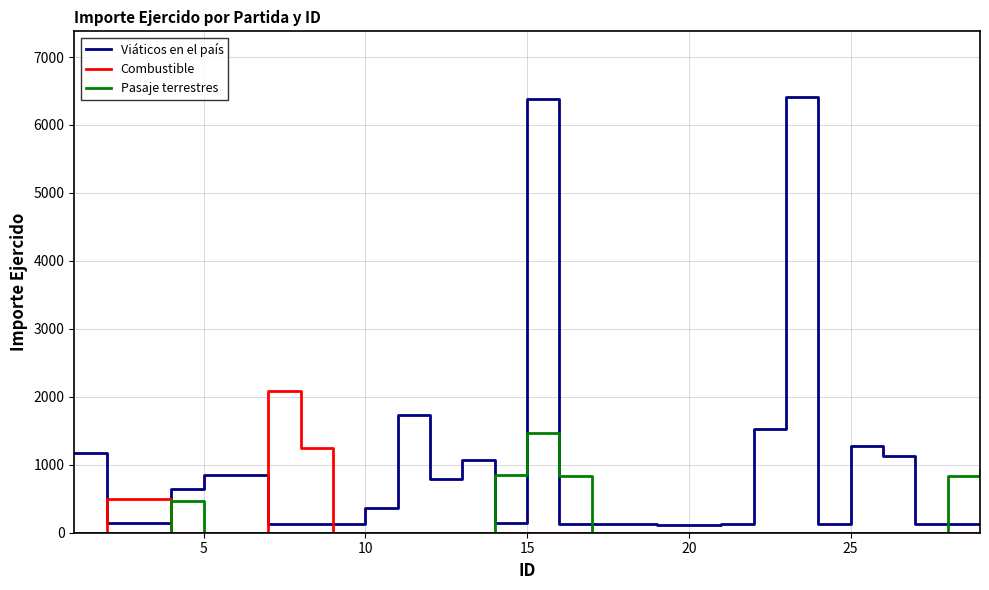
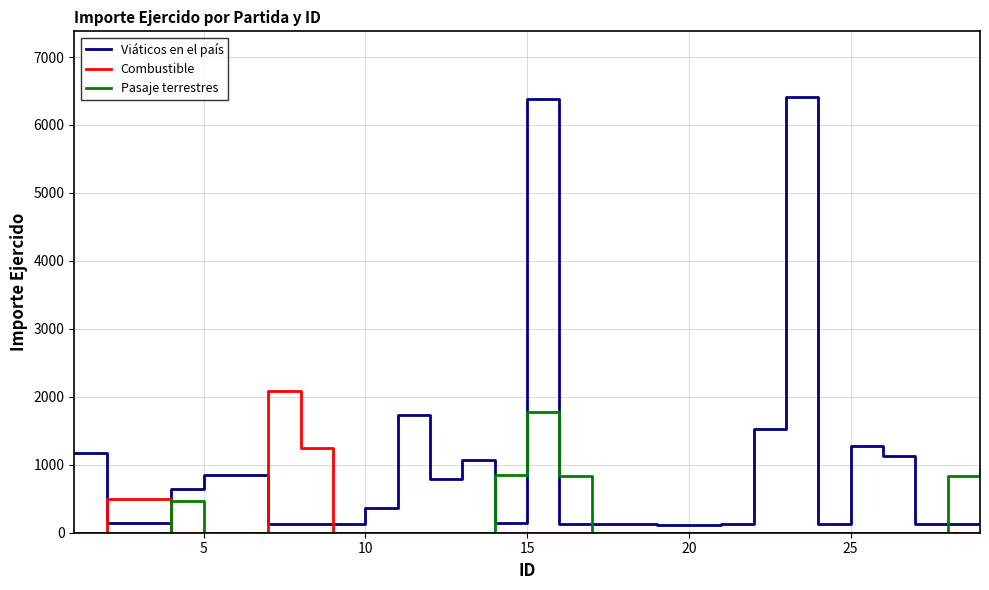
Pasaje terrestres, 15: 1500 -> 1800
